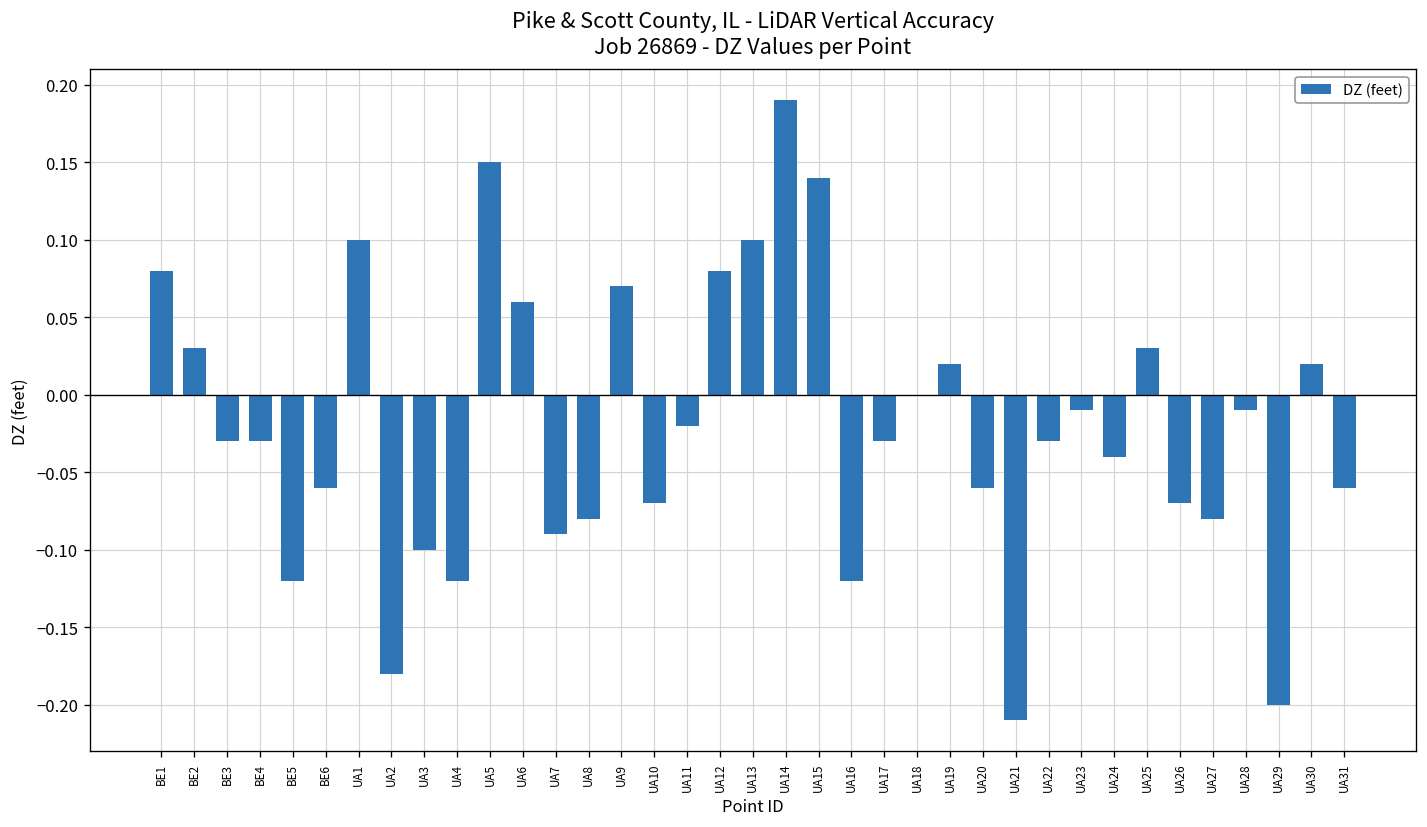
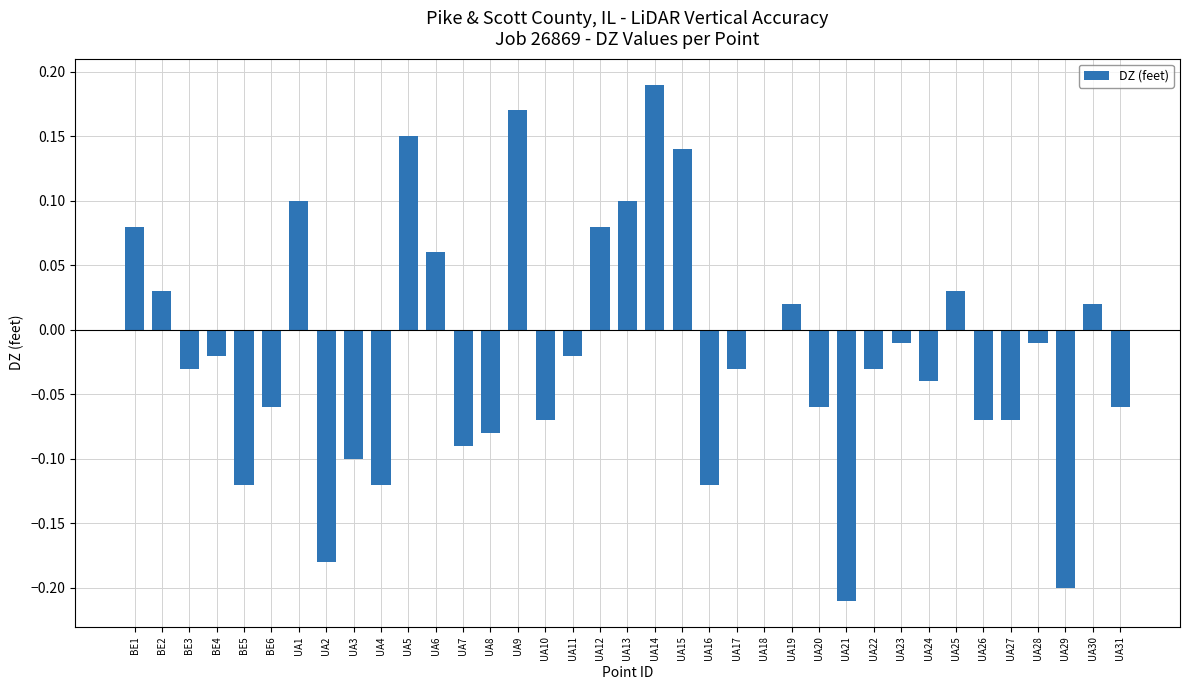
BE4: -0.03 -> -0.02
UA9: 0.07 -> 0.17
UA27: -0.08 -> -0.07
